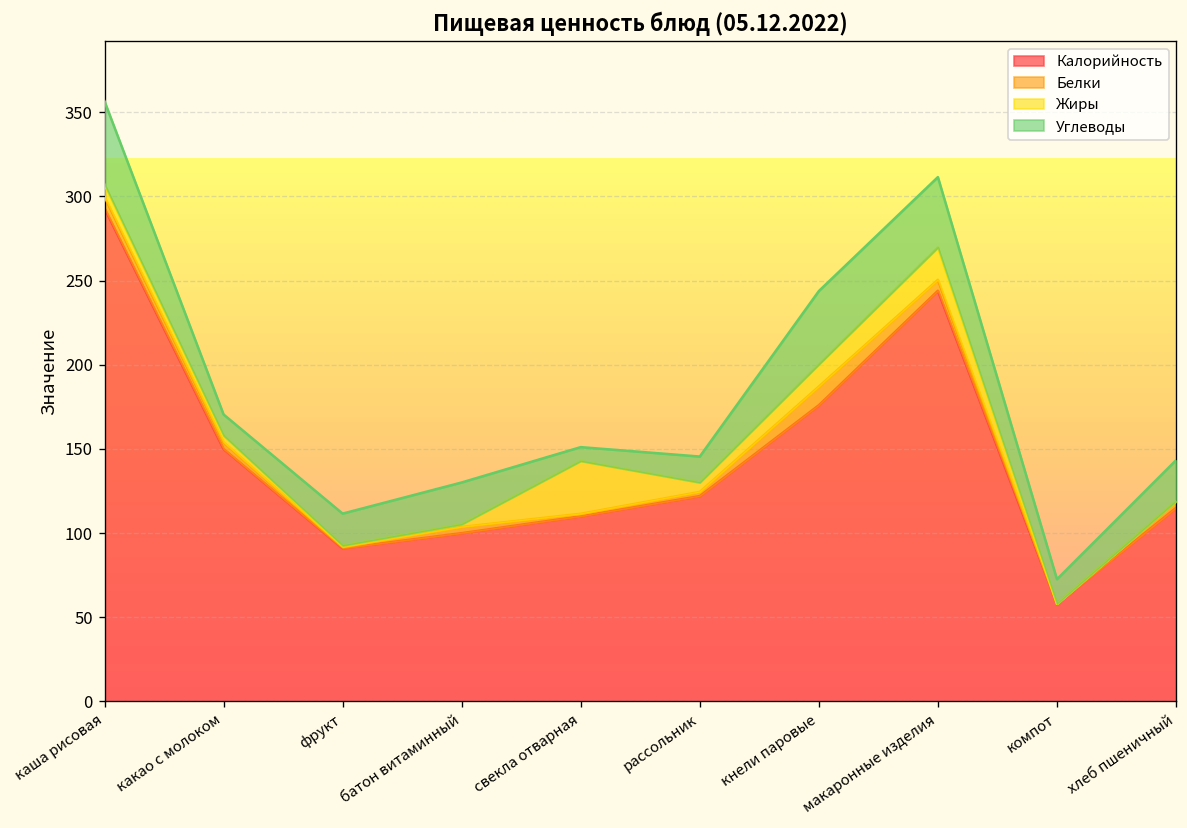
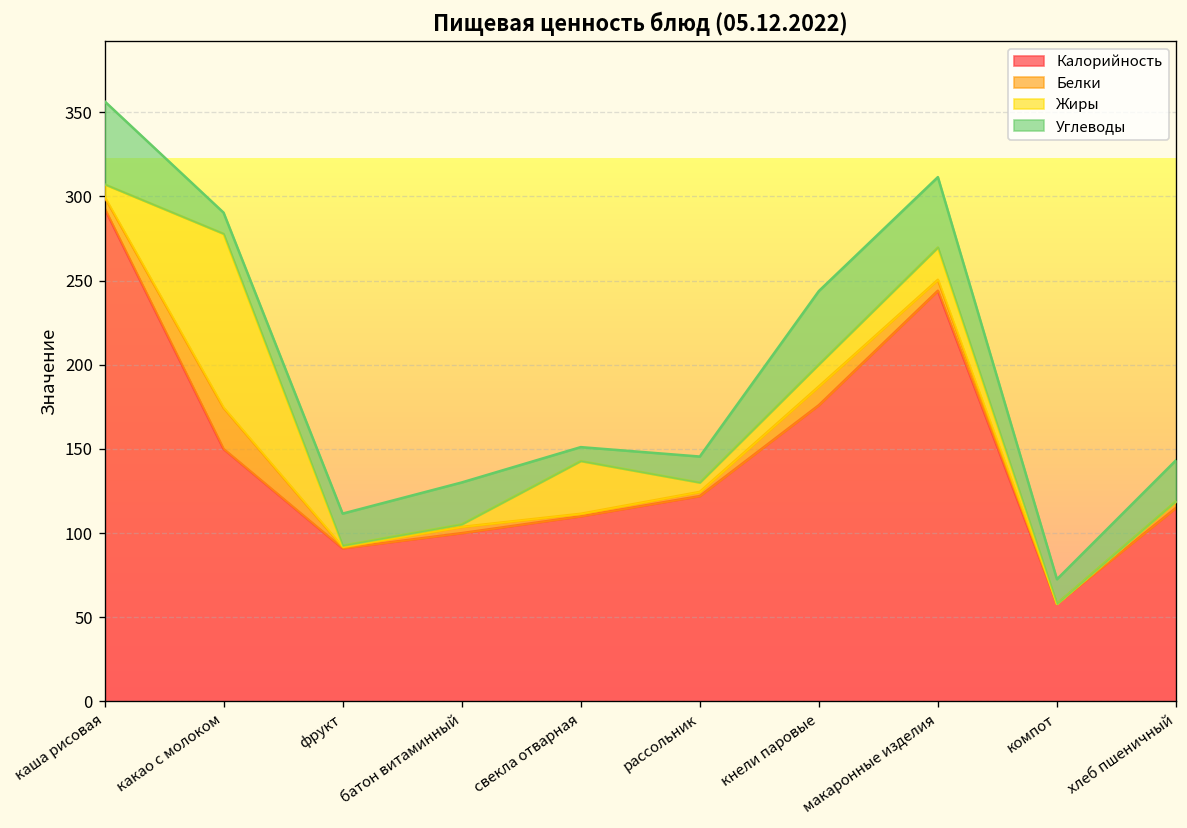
Белки, какао с молоком: 4 -> 25
Жиры, какао с молоком: 4 -> 103
